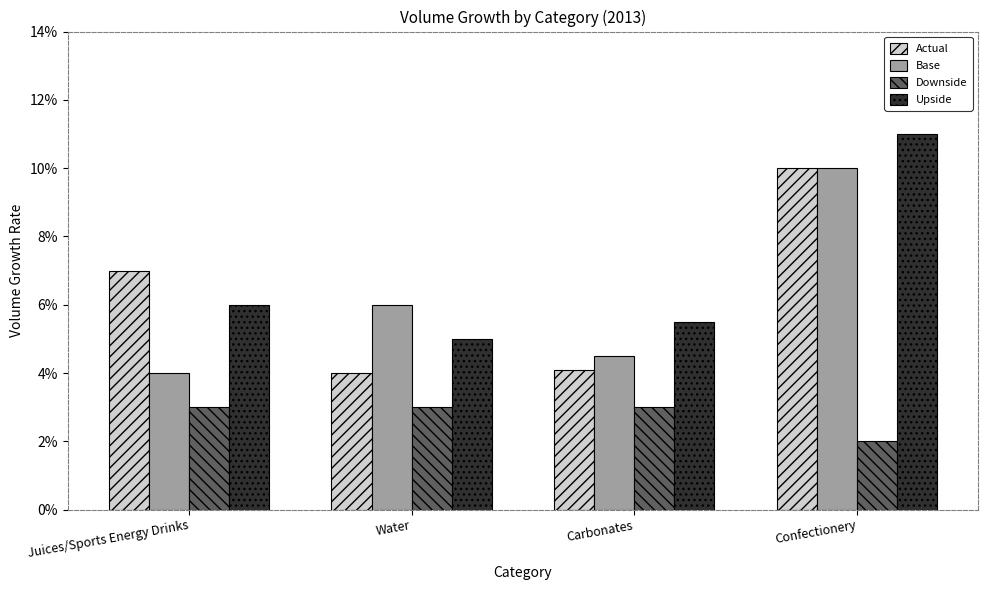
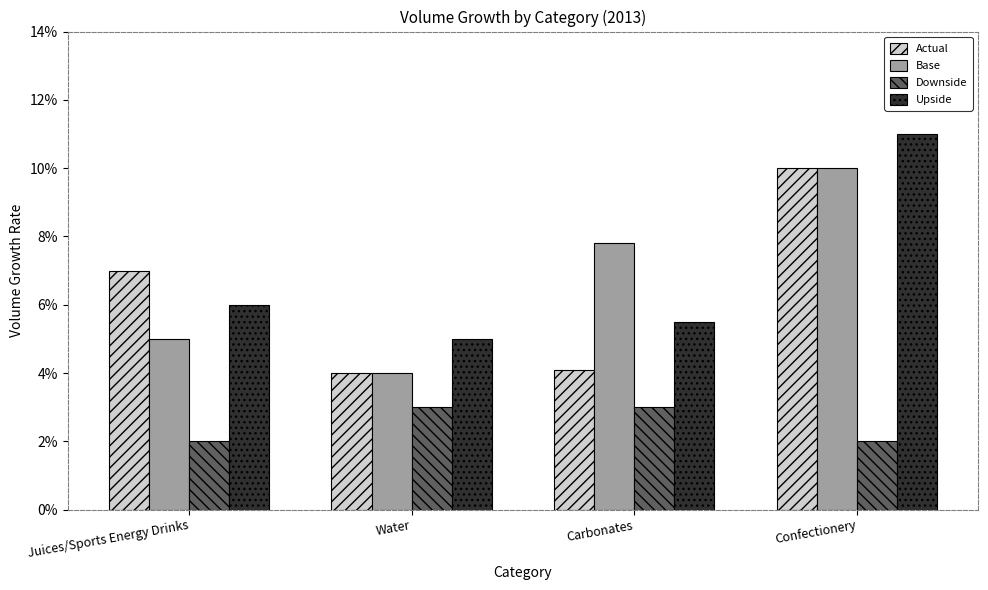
Base, Juices/Sports Energy Drinks: 4.0% -> 5.0%
Downside, Juices/Sports Energy Drinks: 3.0% -> 2.0%
Base, Water: 6.0% -> 4.0%
Base, Carbonates: 4.5% -> 7.8%
